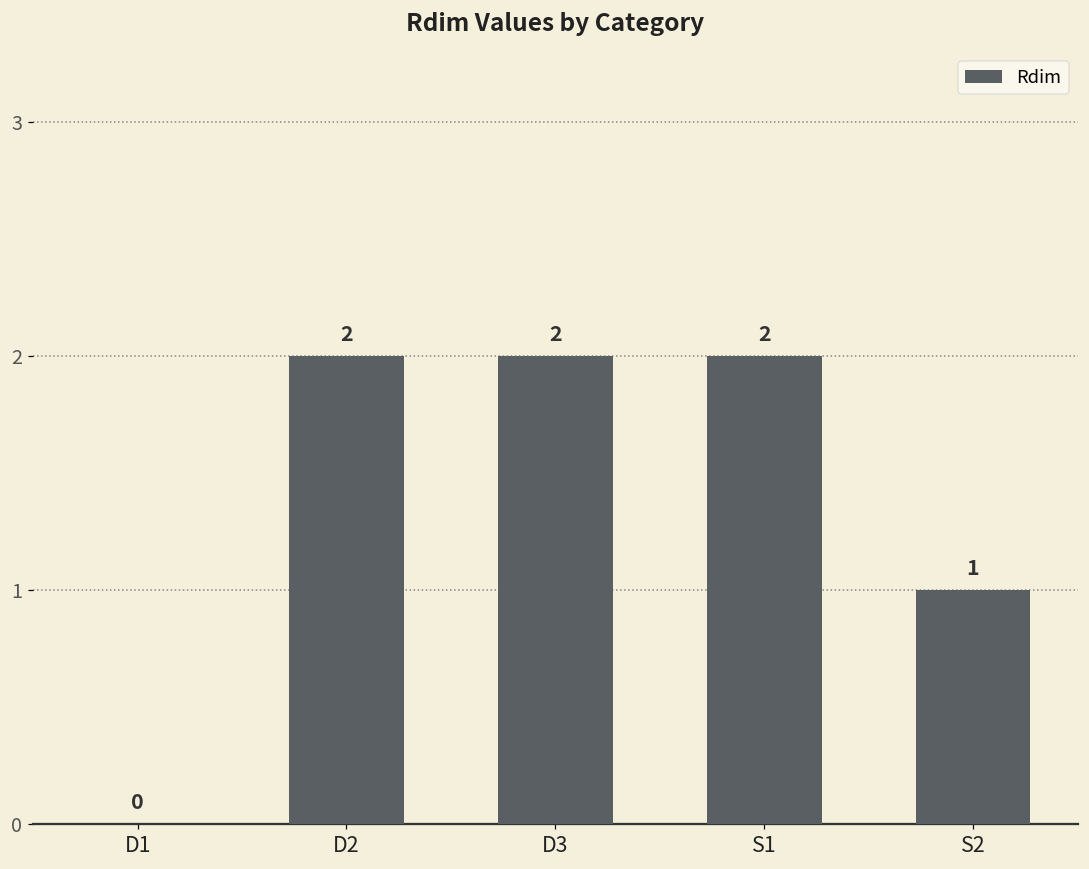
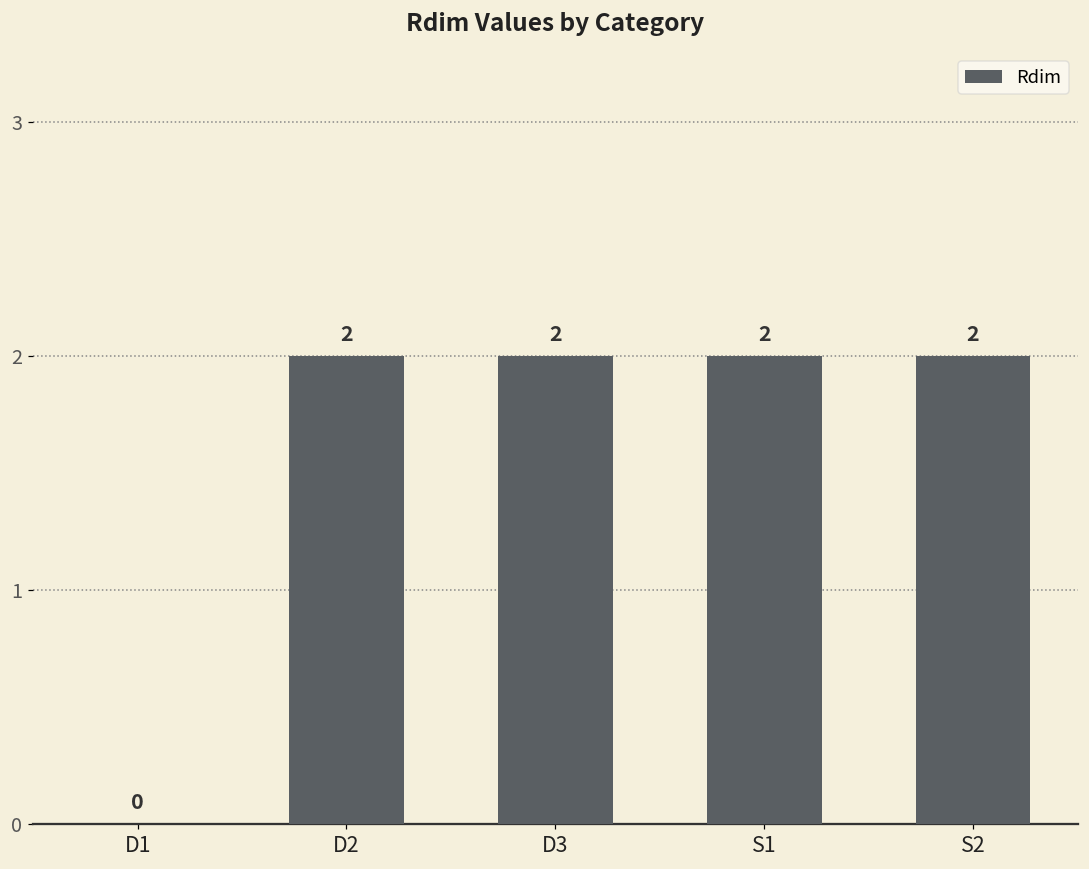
S2: 1 -> 2
